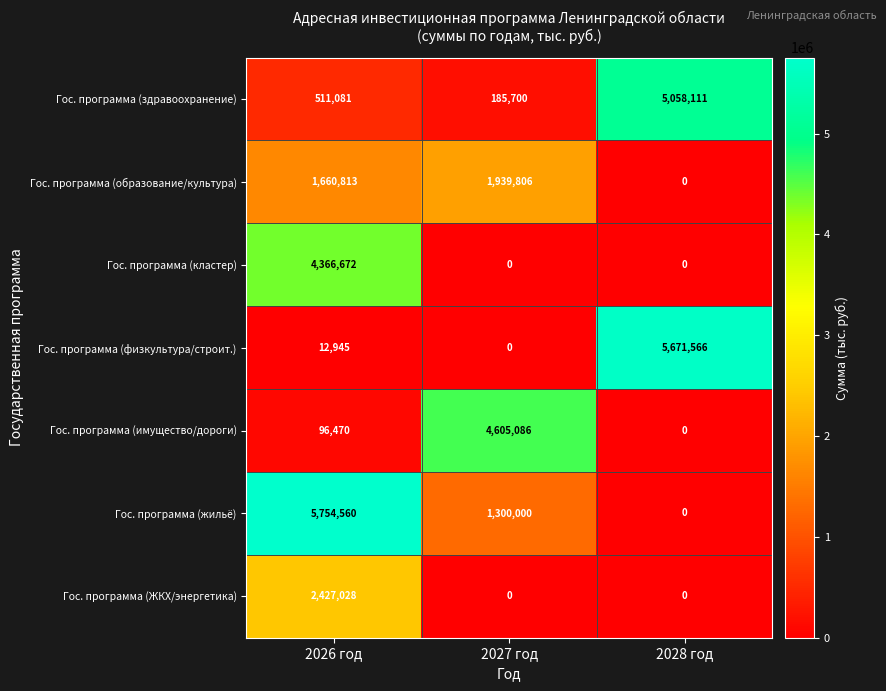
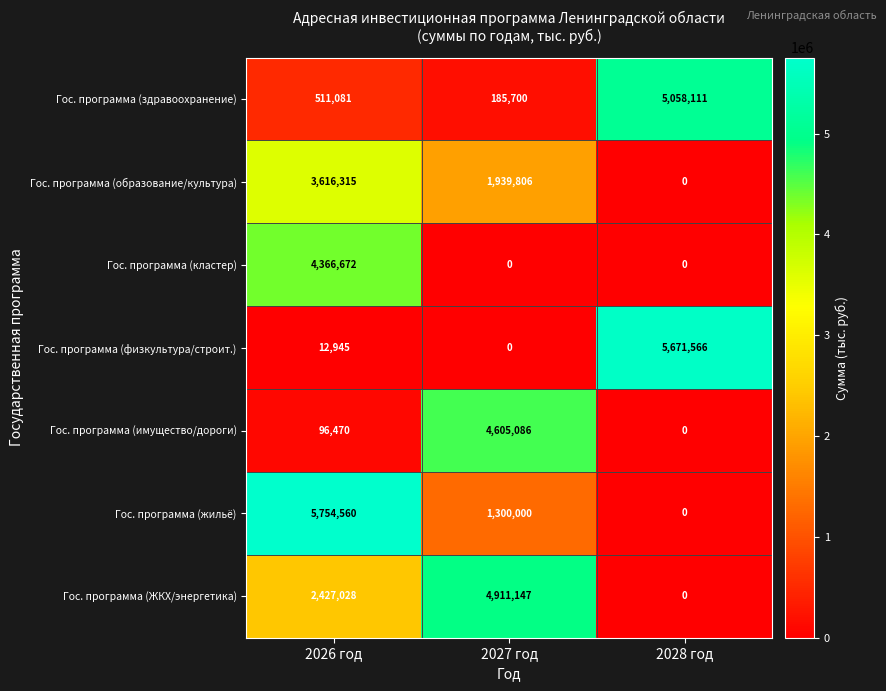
Гос. программа (образование/культура), 2026 год: 1,660,813 -> 3,616,315
Гос. программа (ЖКХ/энергетика), 2027 год: 0 -> 4,911,147
